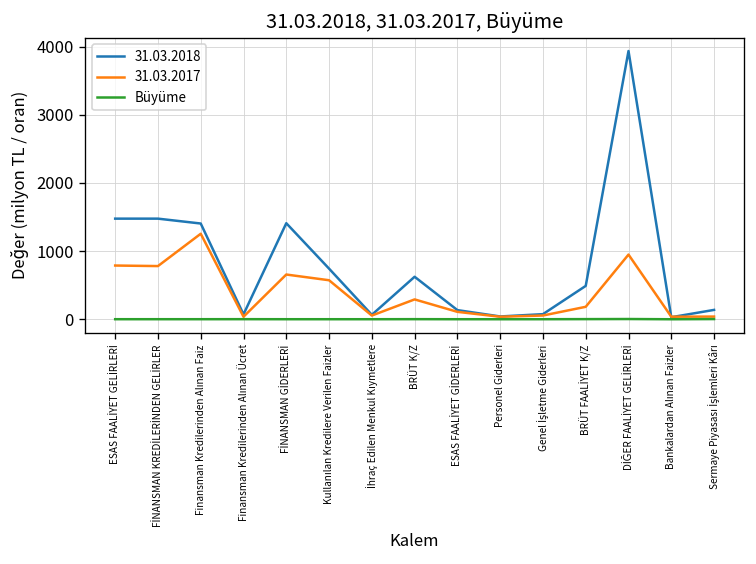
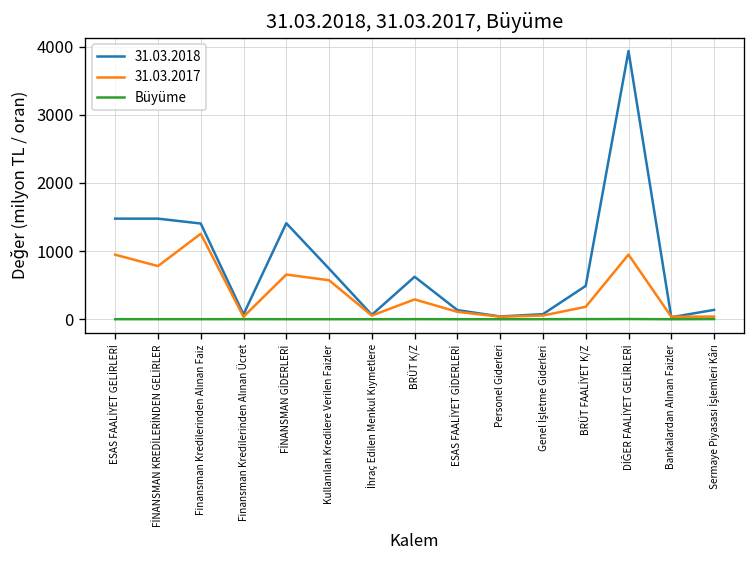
31.03.2017, ESAS FAALİYET GELİRLERİ: 800 -> 900
